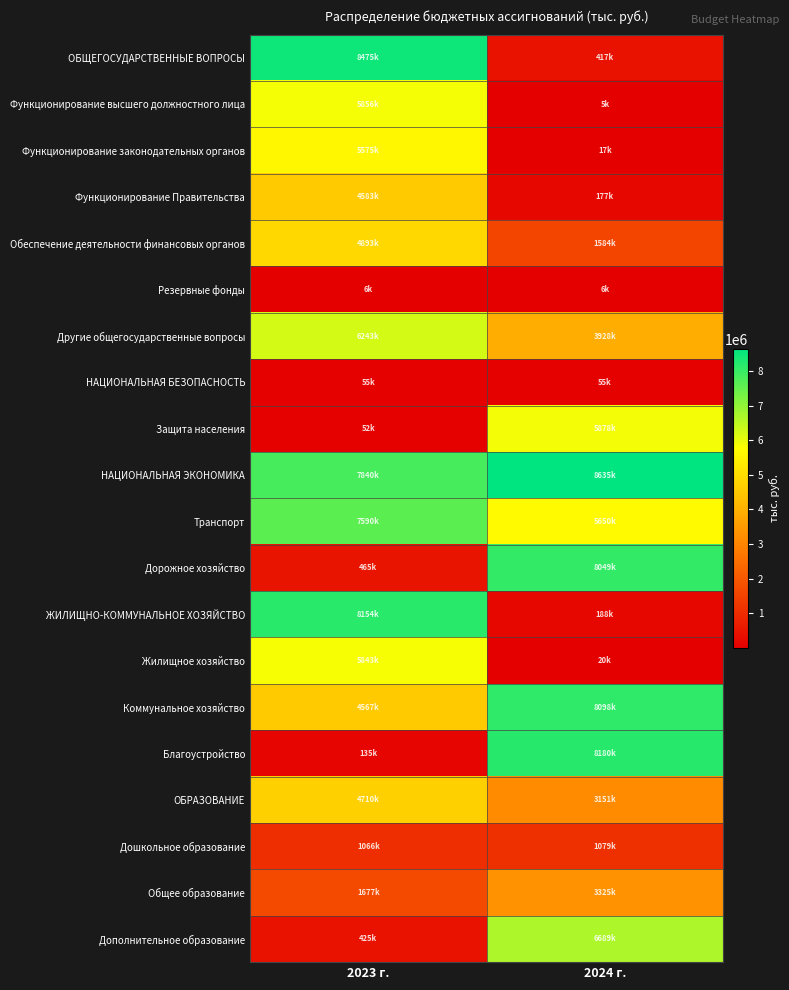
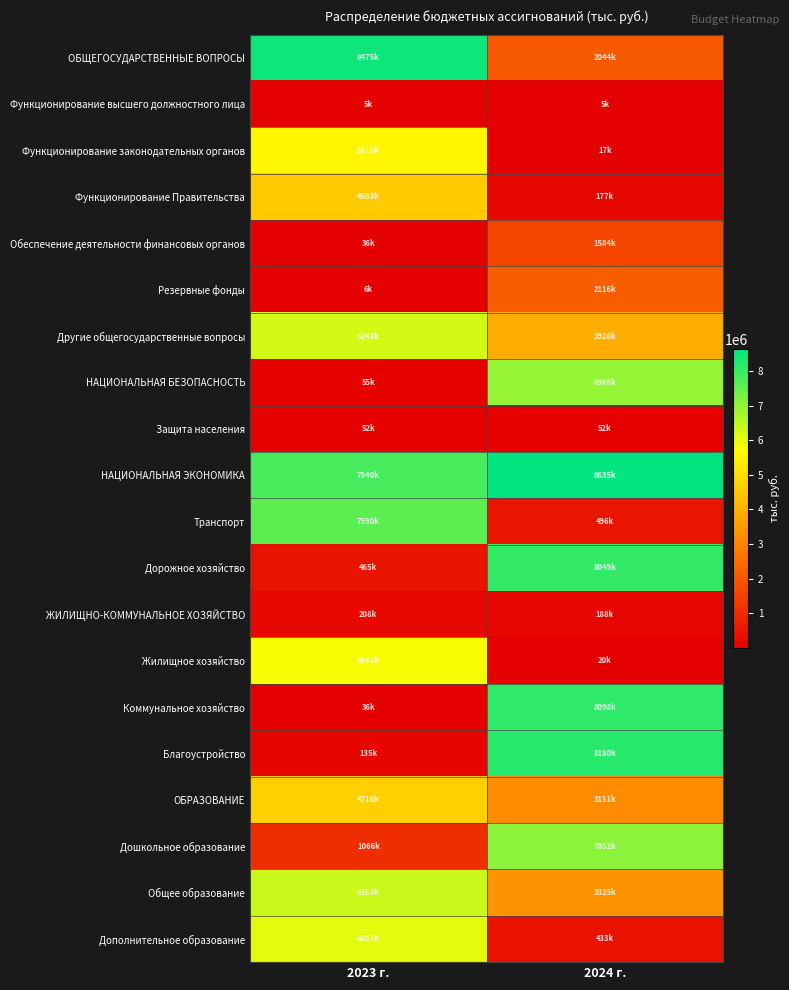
ОБЩЕГОСУДАРСТВЕННЫЕ ВОПРОСЫ, 2024 г.: 417k -> 2044k
Функционирование высшего должностного лица, 2023 г.: 5856k -> 5k
Обеспечение деятельности финансовых органов, 2023 г.: 4893k -> 36k
Резервные фонды, 2024 г.: 6k -> 2116k
НАЦИОНАЛЬНАЯ БЕЗОПАСНОСТЬ, 2024 г.: 55k -> 6966k
Защита населения, 2024 г.: 5878k -> 52k
Транспорт, 2024 г.: 5650k -> 496k
ЖИЛИЩНО-КОММУНАЛЬНОЕ ХОЗЯЙСТВО, 2023 г.: 8154k -> 208k
Коммунальное хозяйство, 2023 г.: 4567k -> 36k
Дошкольное образование, 2024 г.: 1079k -> 7052k
Общее образование, 2023 г.: 1677k -> 6363k
Дополнительное образование, 2023 г.: 425k -> 6057k
Дополнительное образование, 2024 г.: 6689k -> 433k
